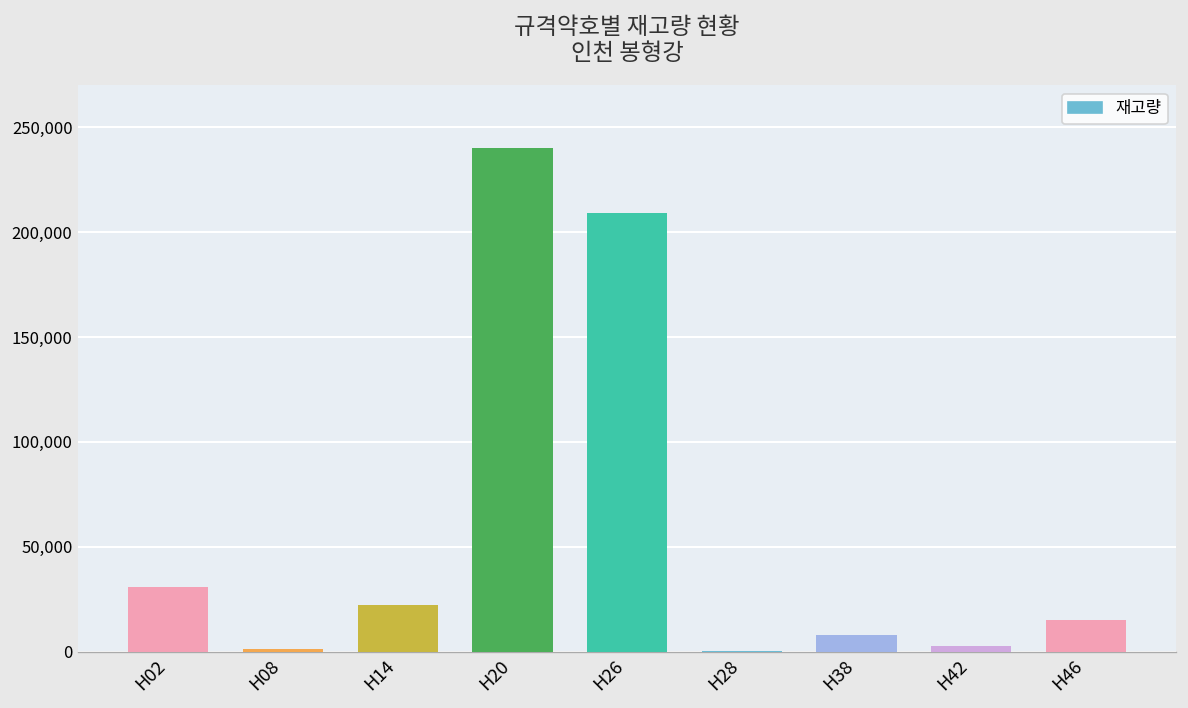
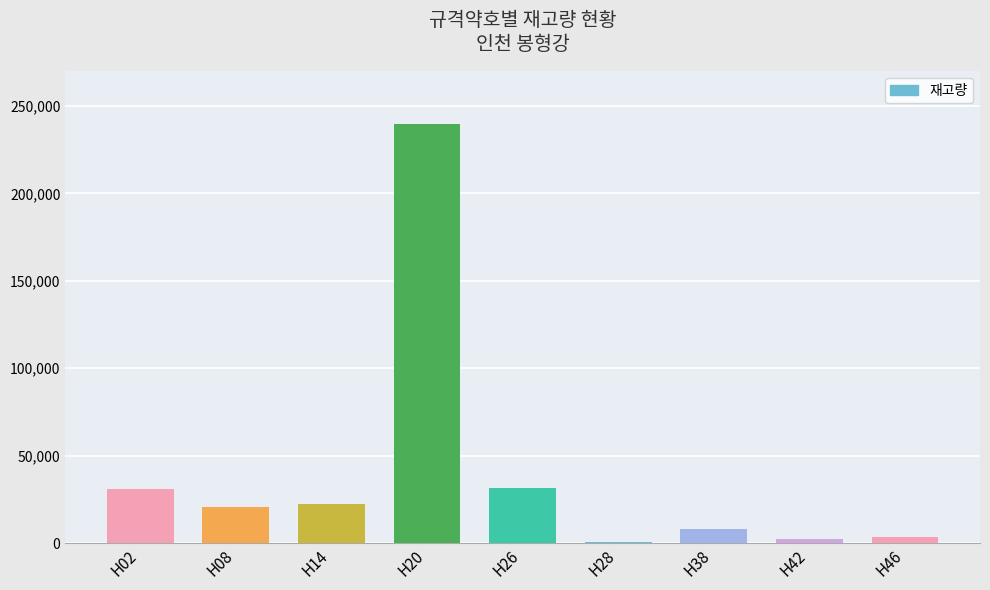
H08: 1,000 -> 20,000
H26: 209,000 -> 32,000
H46: 15,000 -> 4,000
